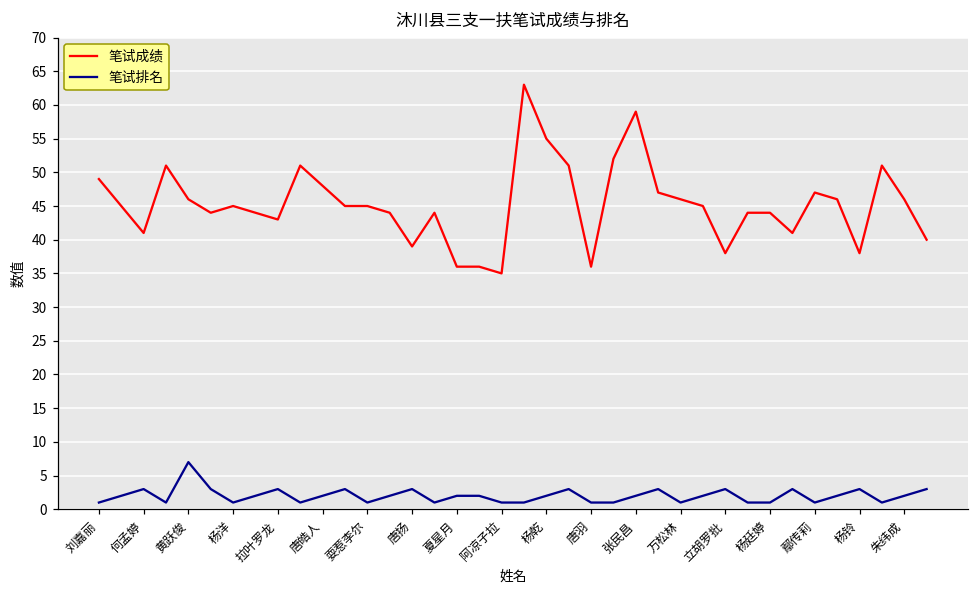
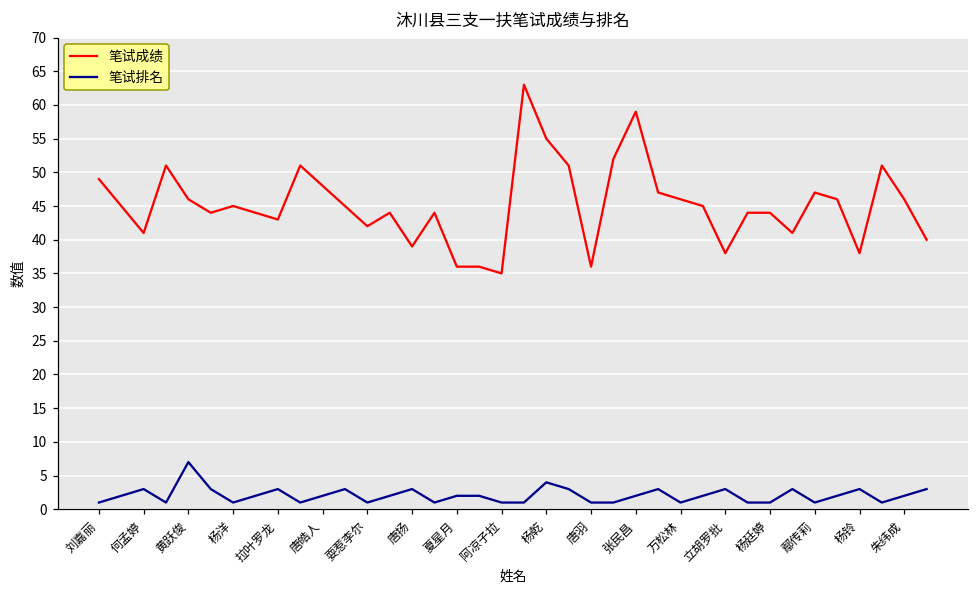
笔试成绩, 耍惹李尔: 45 -> 42
笔试排名, 杨乾: 2 -> 4
